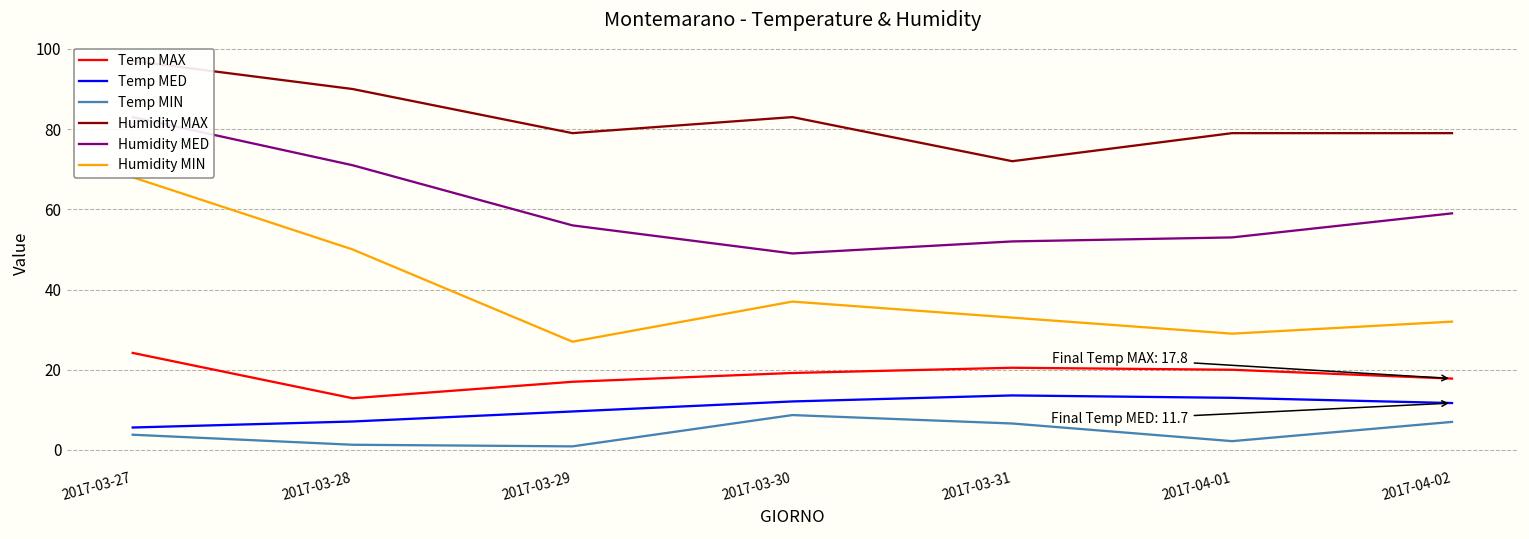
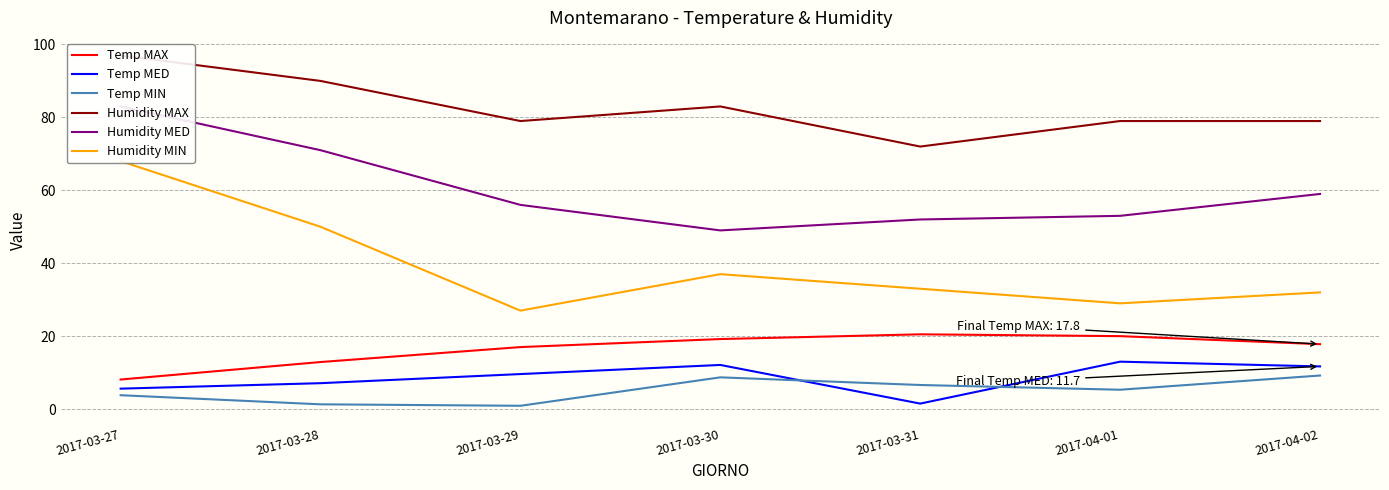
Temp MAX, 2017-03-27: 24 -> 8
Temp MED, 2017-03-31: 14 -> 2
Temp MIN, 2017-04-01: 2 -> 5
Temp MIN, 2017-04-02: 7 -> 9
